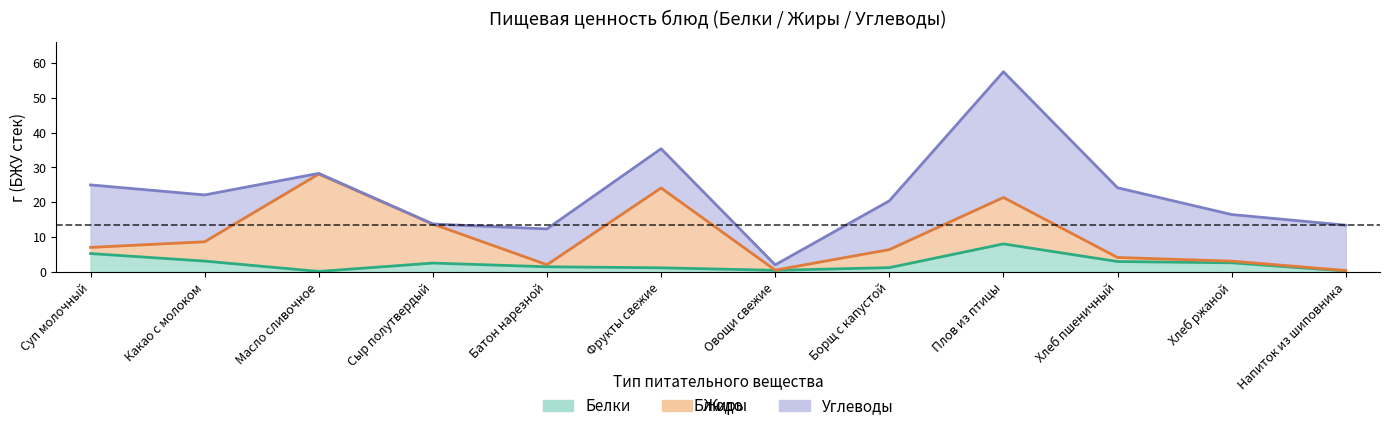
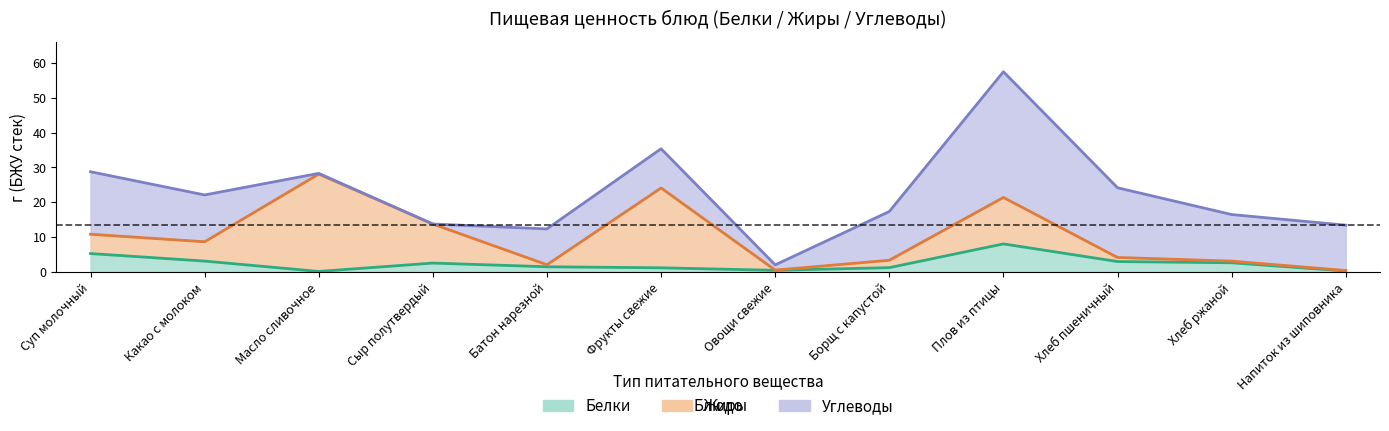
Жиры, Суп молочный: 2 -> 6
Жиры, Борщ с капустой: 5 -> 2
